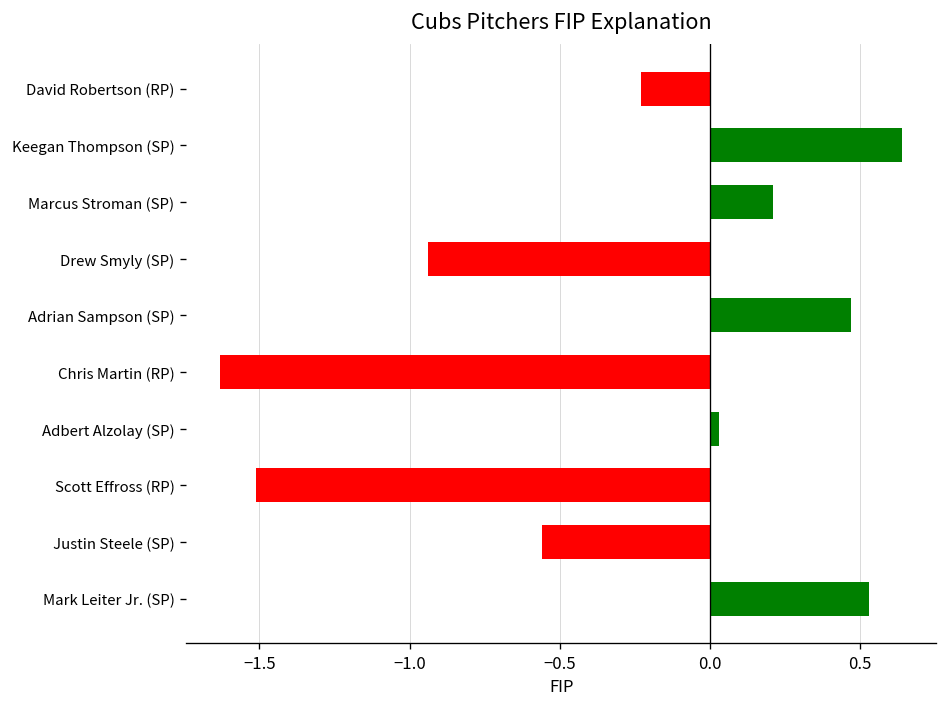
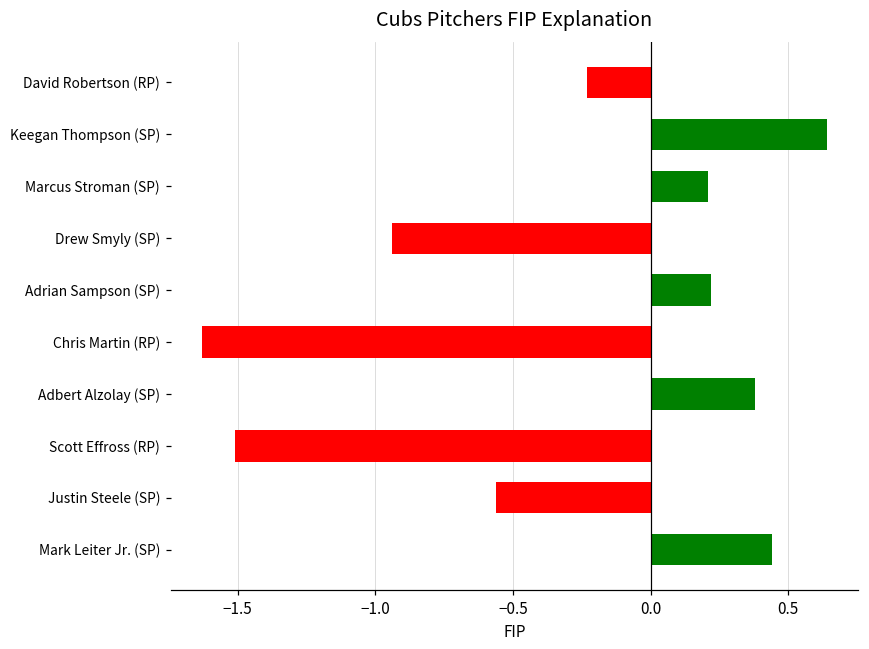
Adrian Sampson (SP): 0.47 -> 0.22
Adbert Alzolay (SP): 0.03 -> 0.38
Mark Leiter Jr. (SP): 0.53 -> 0.44
